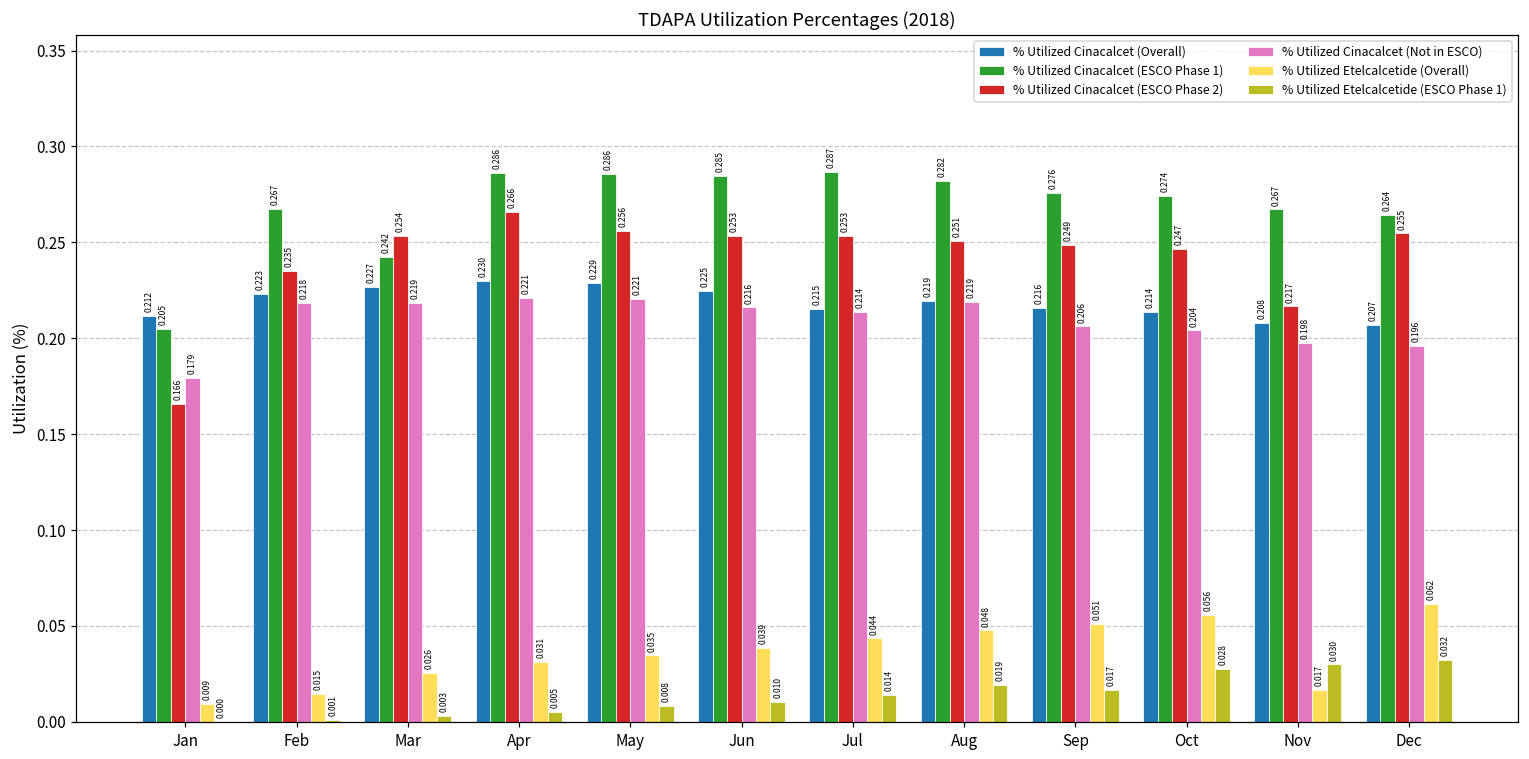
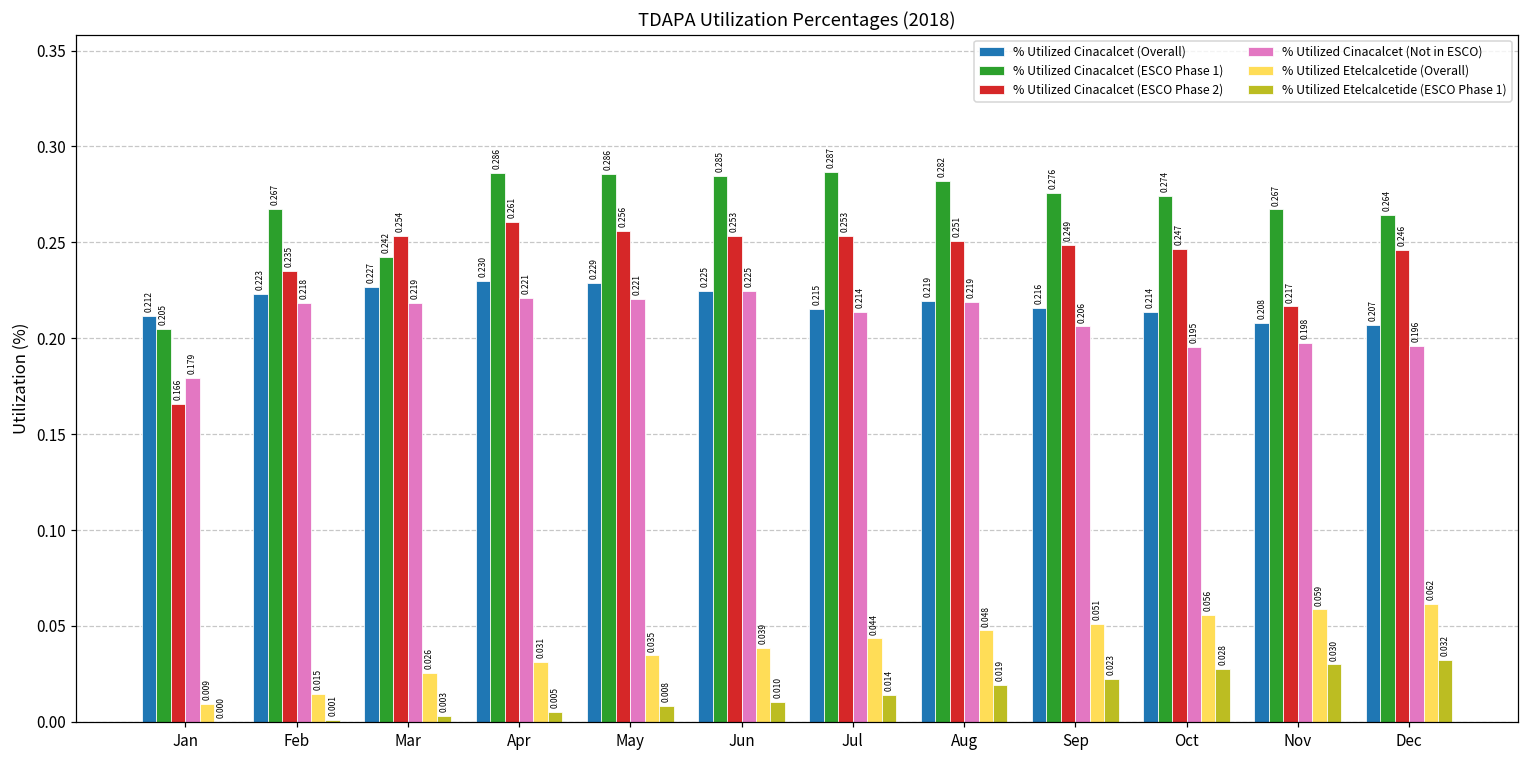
% Utilized Cinacalcet (ESCO Phase 2), Apr: 0.266 -> 0.261
% Utilized Cinacalcet (Not in ESCO), Jun: 0.216 -> 0.225
% Utilized Etelcalcetide (ESCO Phase 1), Sep: 0.017 -> 0.023
% Utilized Cinacalcet (Not in ESCO), Oct: 0.204 -> 0.195
% Utilized Etelcalcetide (Overall), Nov: 0.017 -> 0.059
% Utilized Cinacalcet (ESCO Phase 2), Dec: 0.255 -> 0.246
